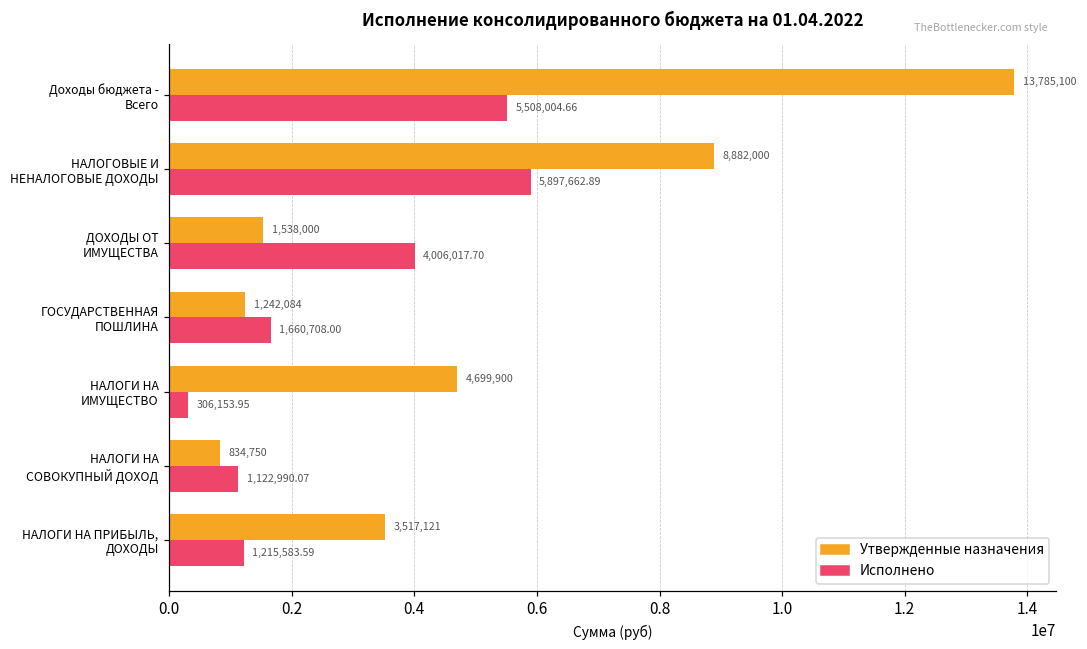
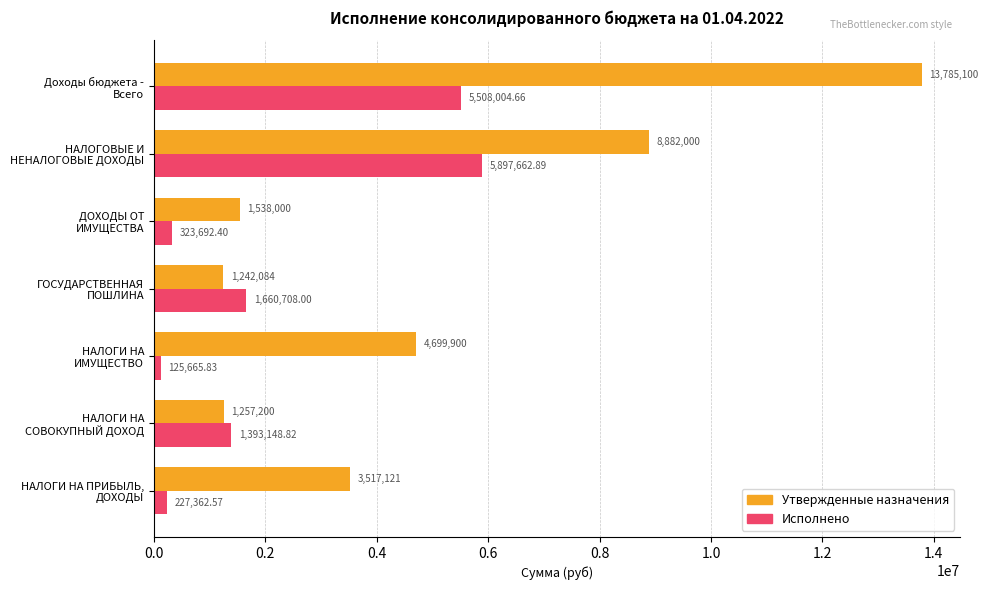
Исполнено, ДОХОДЫ ОТ ИМУЩЕСТВА: 4,006,017.70 -> 323,692.40
Исполнено, НАЛОГИ НА ИМУЩЕСТВО: 306,153.95 -> 125,665.83
Утвержденные назначения, НАЛОГИ НА СОВОКУПНЫЙ ДОХОД: 834,750 -> 1,257,200
Исполнено, НАЛОГИ НА СОВОКУПНЫЙ ДОХОД: 1,122,990.07 -> 1,393,148.82
Исполнено, НАЛОГИ НА ПРИБЫЛЬ, ДОХОДЫ: 1,215,583.59 -> 227,362.57
